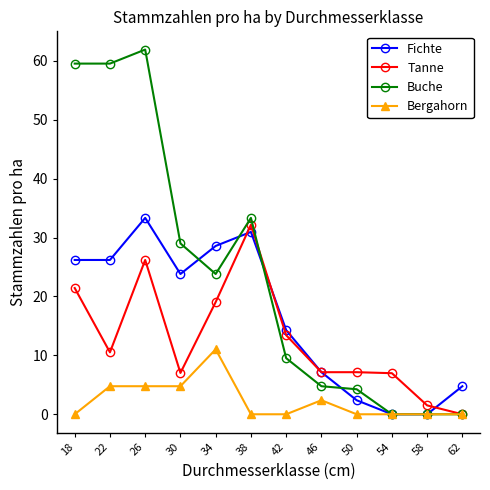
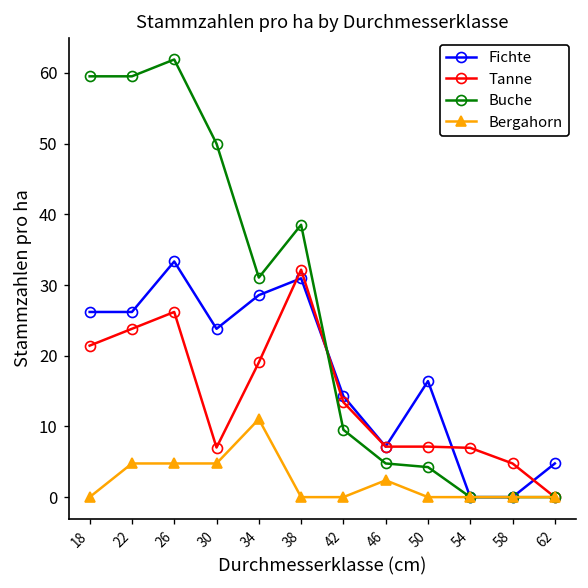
Tanne, 22: 11 -> 24
Buche, 30: 29 -> 50
Buche, 34: 24 -> 31
Buche, 38: 33 -> 39
Fichte, 50: 2 -> 16
Tanne, 58: 2 -> 5
